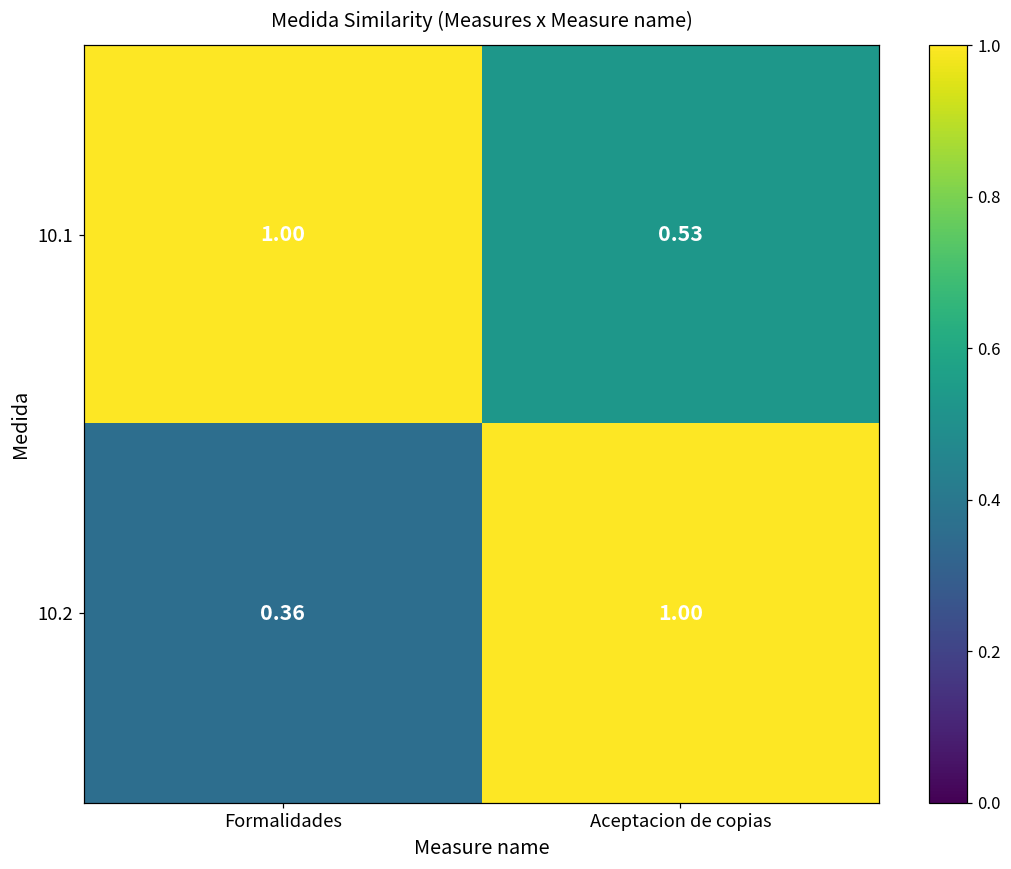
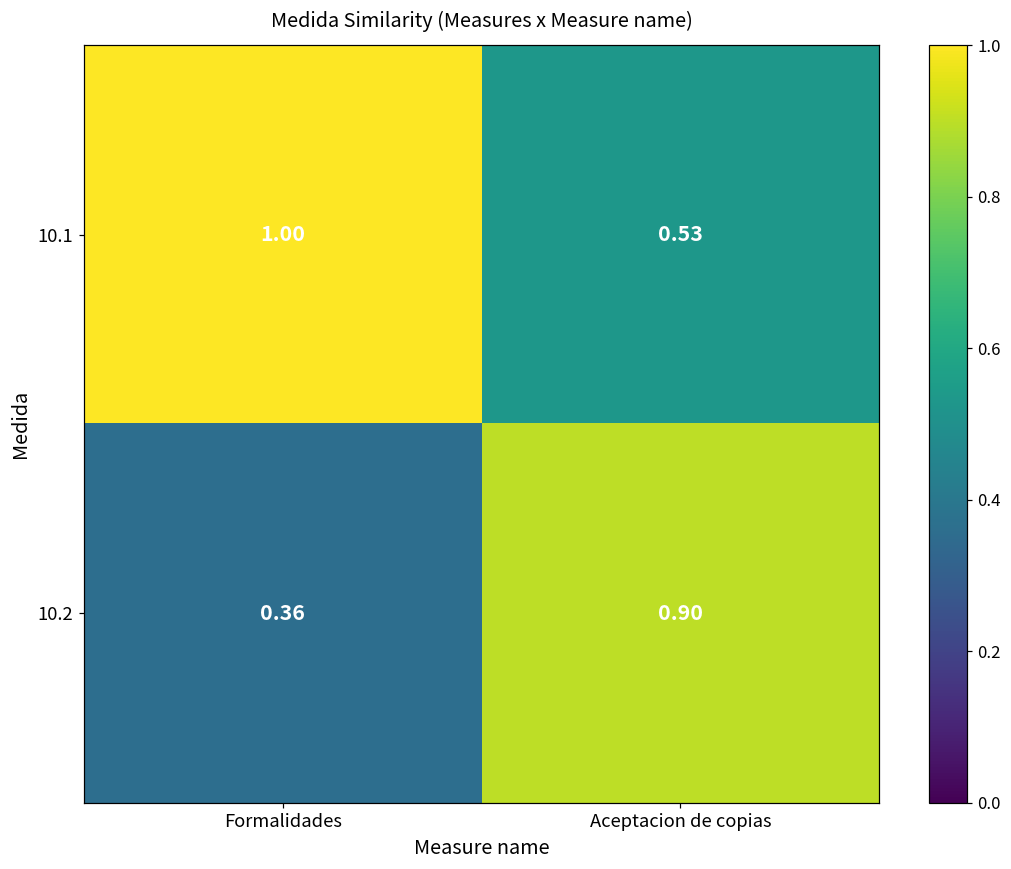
10.2, Aceptacion de copias: 1.00 -> 0.90
